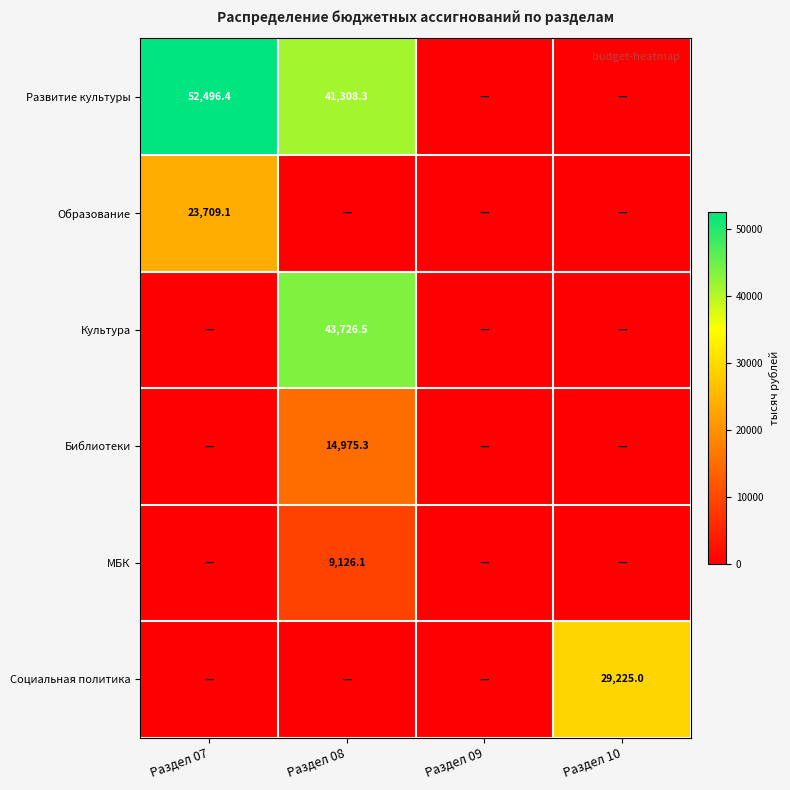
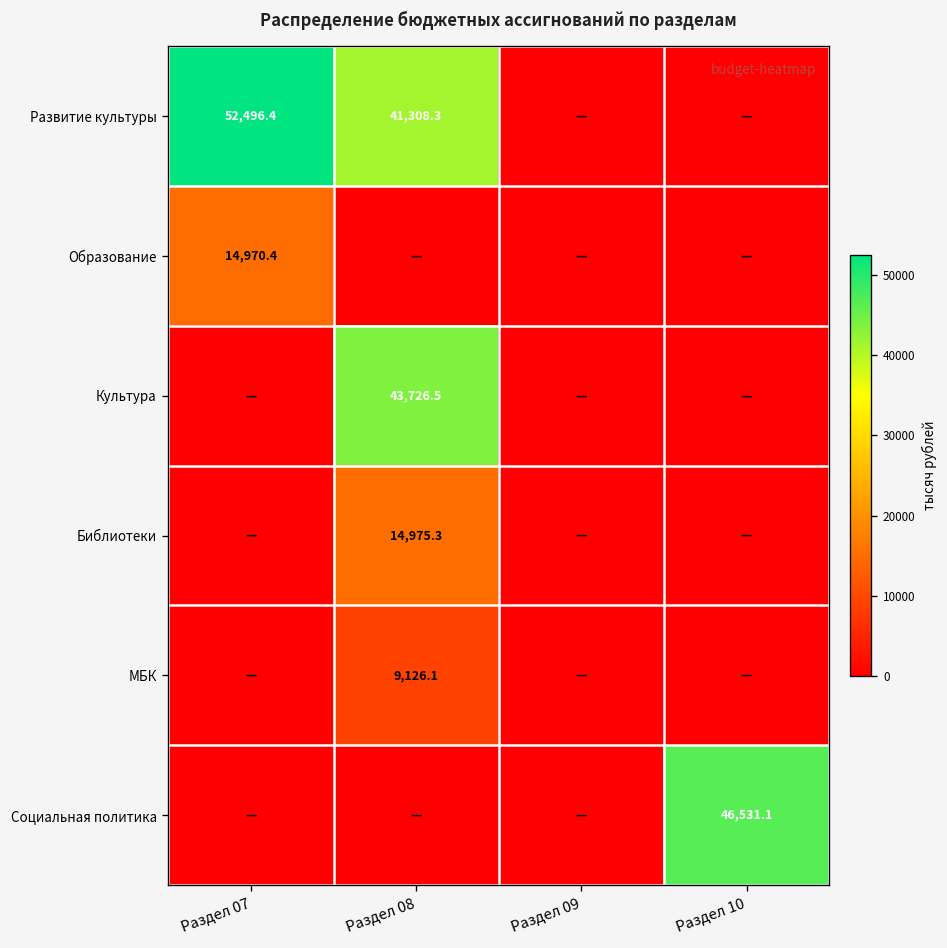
Образование, Раздел 07: 23,709.1 -> 14,970.4
Социальная политика, Раздел 10: 29,225.0 -> 46,531.1
